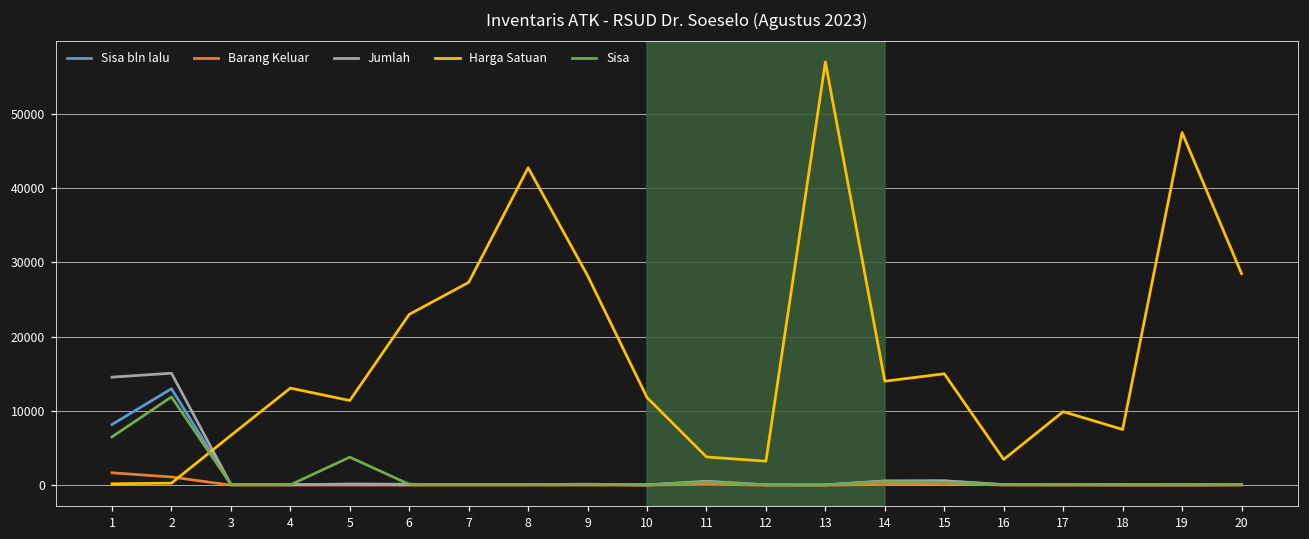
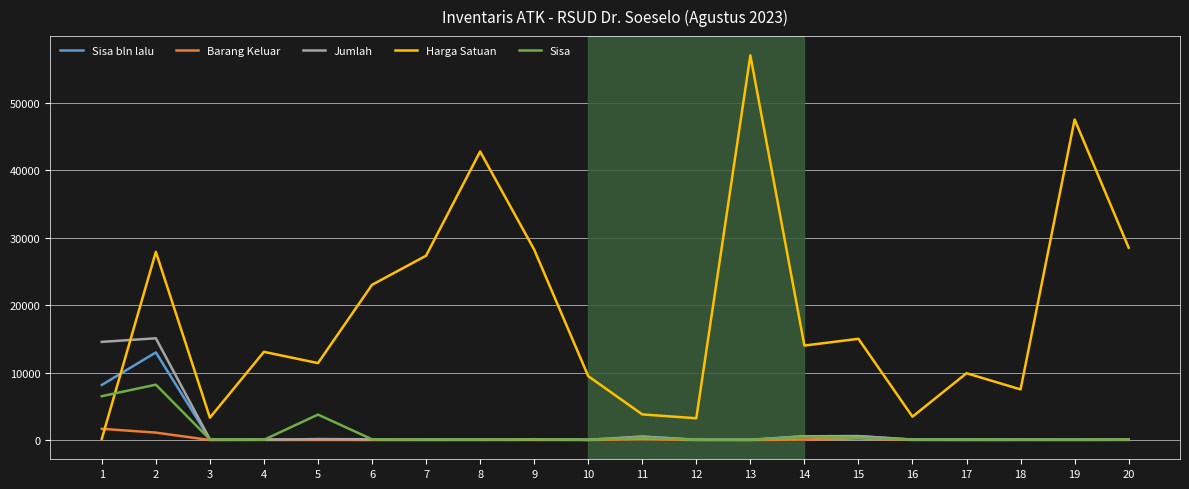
Harga Satuan, 2: 0 -> 28000
Sisa, 2: 12000 -> 8000
Harga Satuan, 3: 7000 -> 3000
Harga Satuan, 10: 12000 -> 9000
